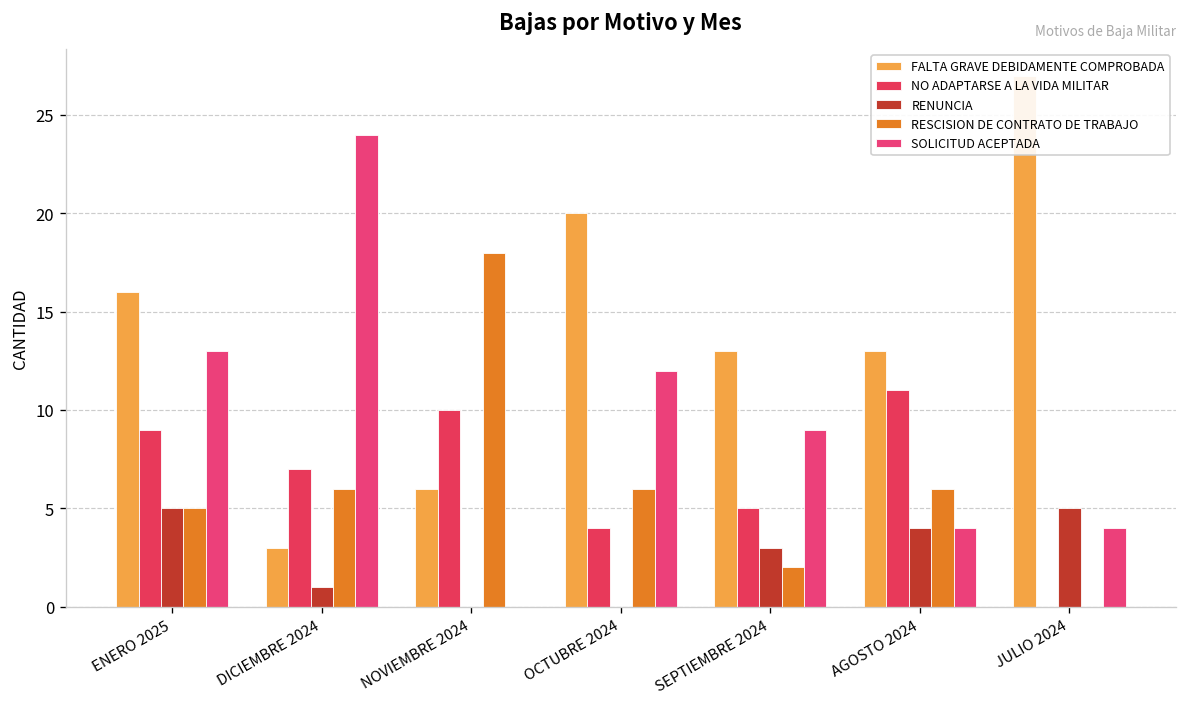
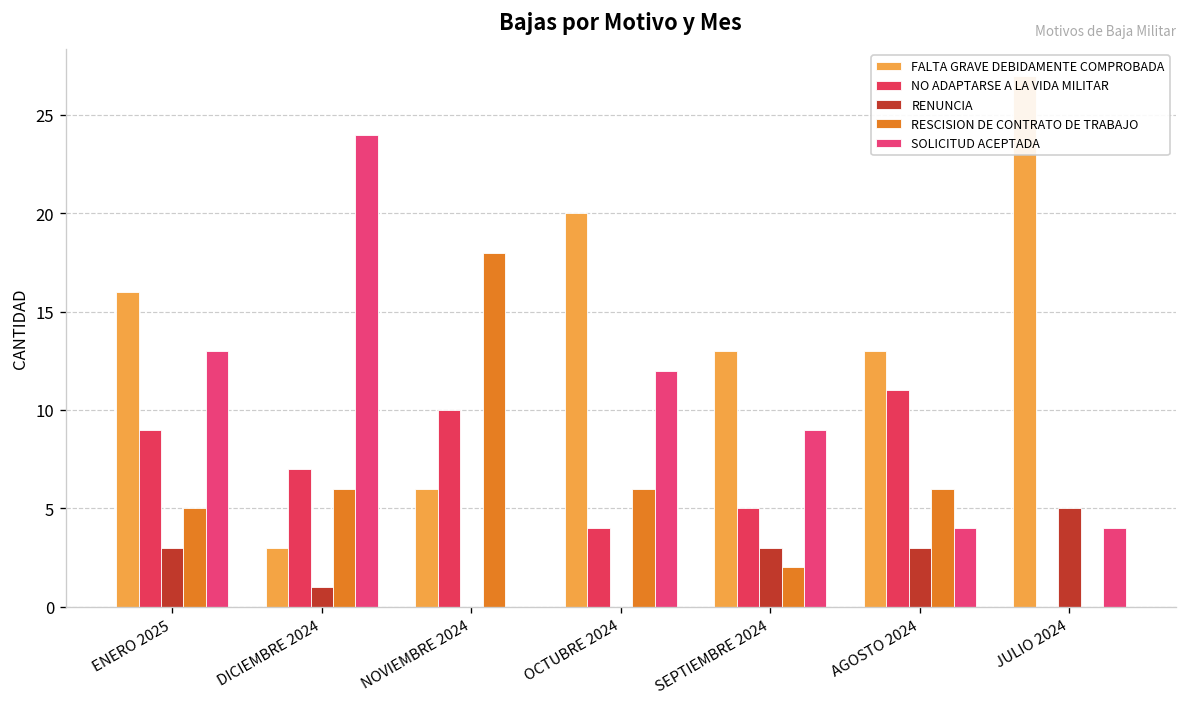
RENUNCIA, ENERO 2025: 5 -> 3
RENUNCIA, AGOSTO 2024: 4 -> 3
